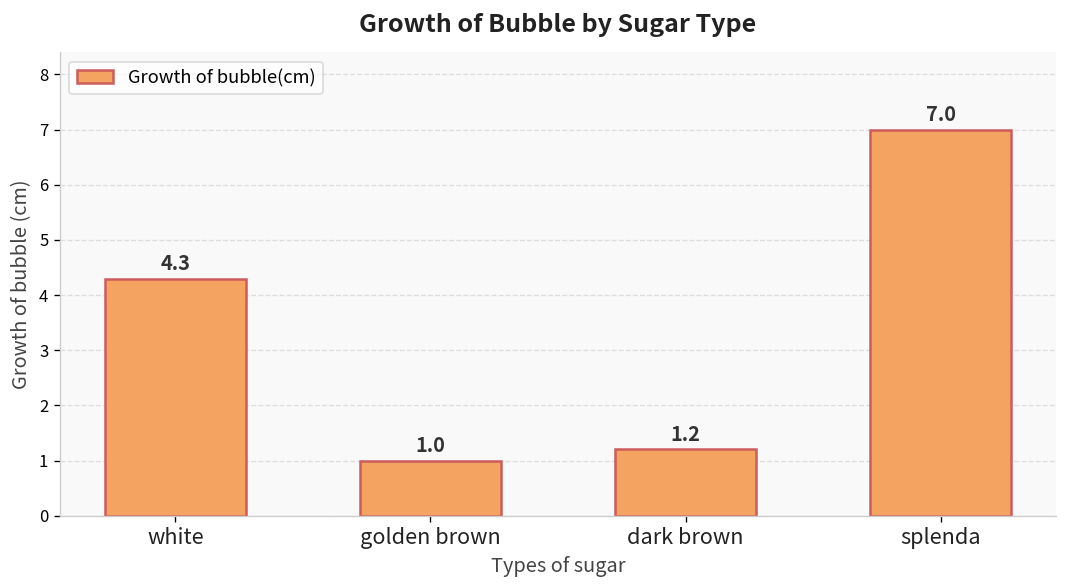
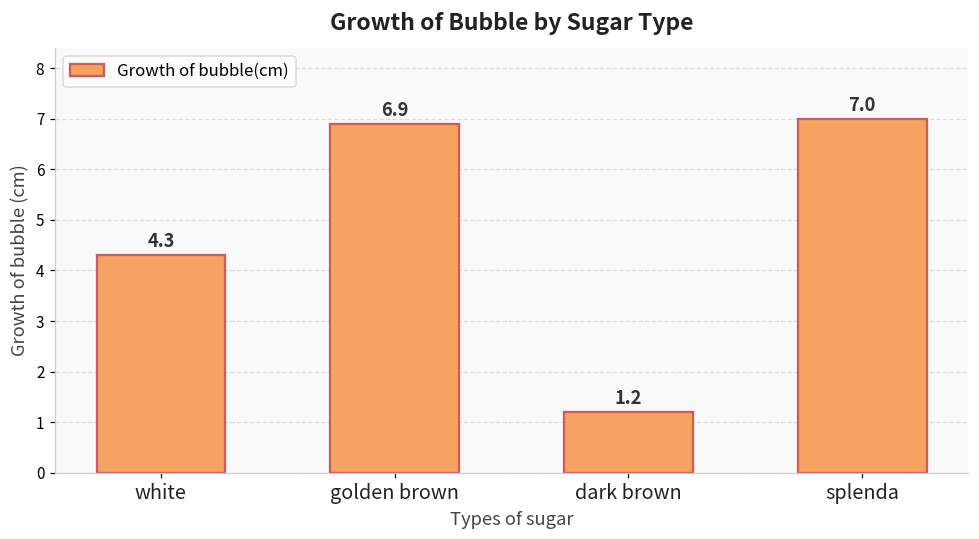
golden brown: 1.0 -> 6.9
